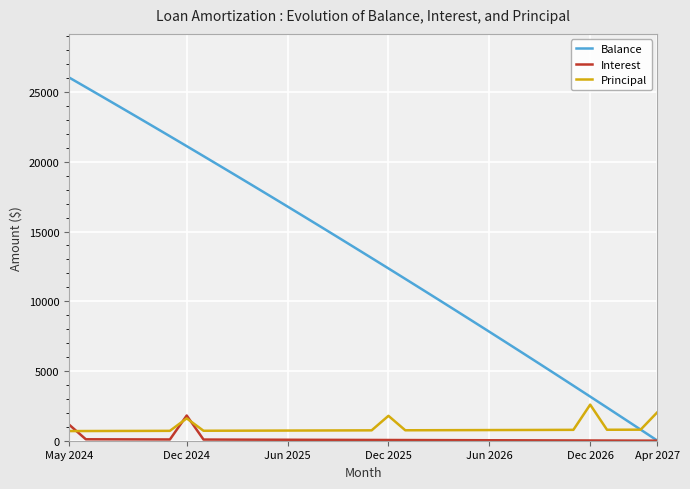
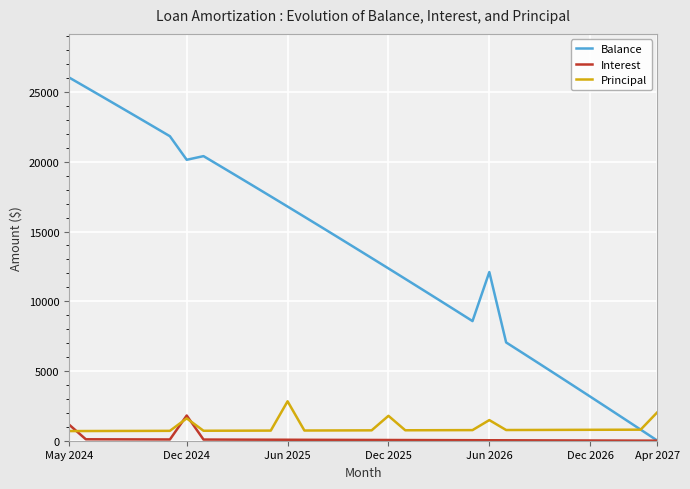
Balance, Dec 2024: 21100 -> 20100
Principal, Jun 2025: 700 -> 2800
Balance, Jun 2026: 7800 -> 12100
Principal, Jun 2026: 800 -> 1500
Principal, Dec 2026: 2600 -> 800
